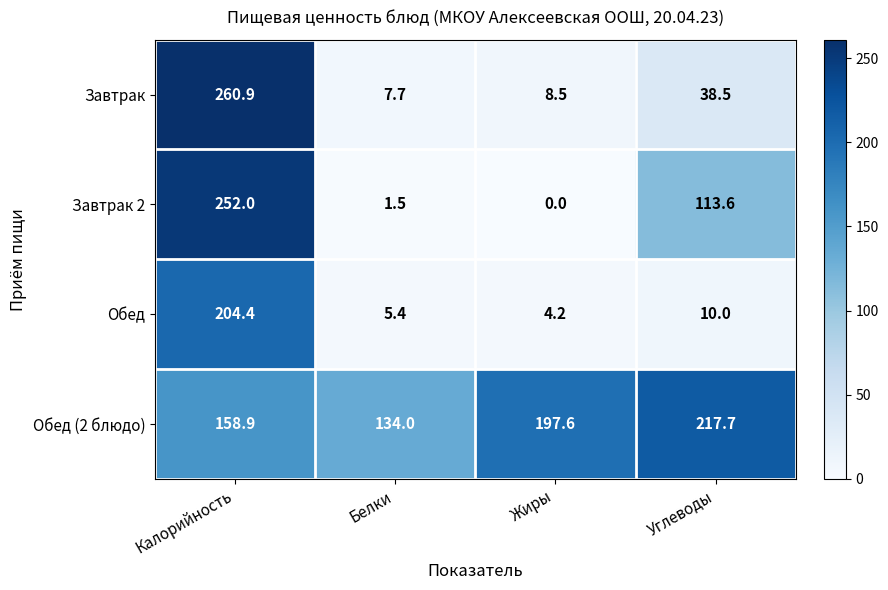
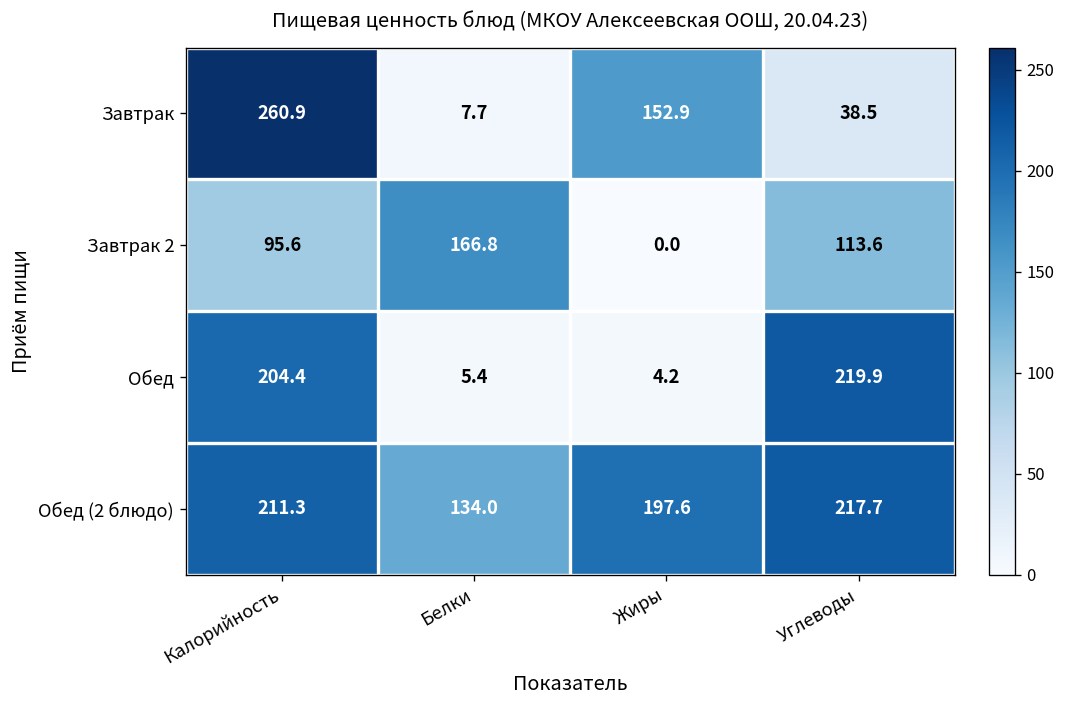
Завтрак, Жиры: 8.5 -> 152.9
Завтрак 2, Калорийность: 252.0 -> 95.6
Завтрак 2, Белки: 1.5 -> 166.8
Обед, Углеводы: 10.0 -> 219.9
Обед (2 блюдо), Калорийность: 158.9 -> 211.3
